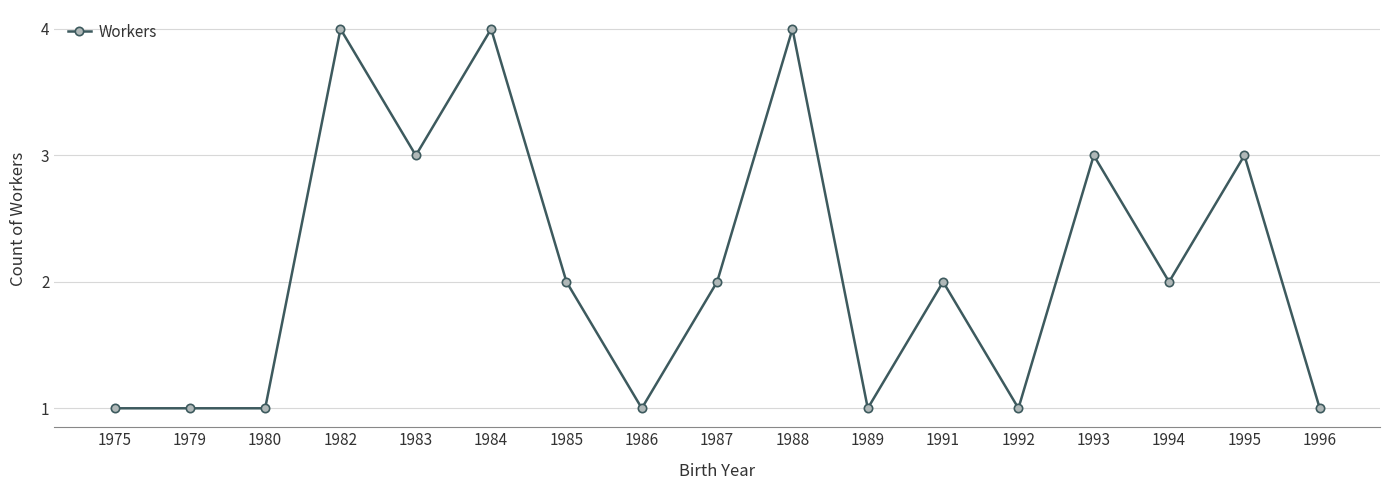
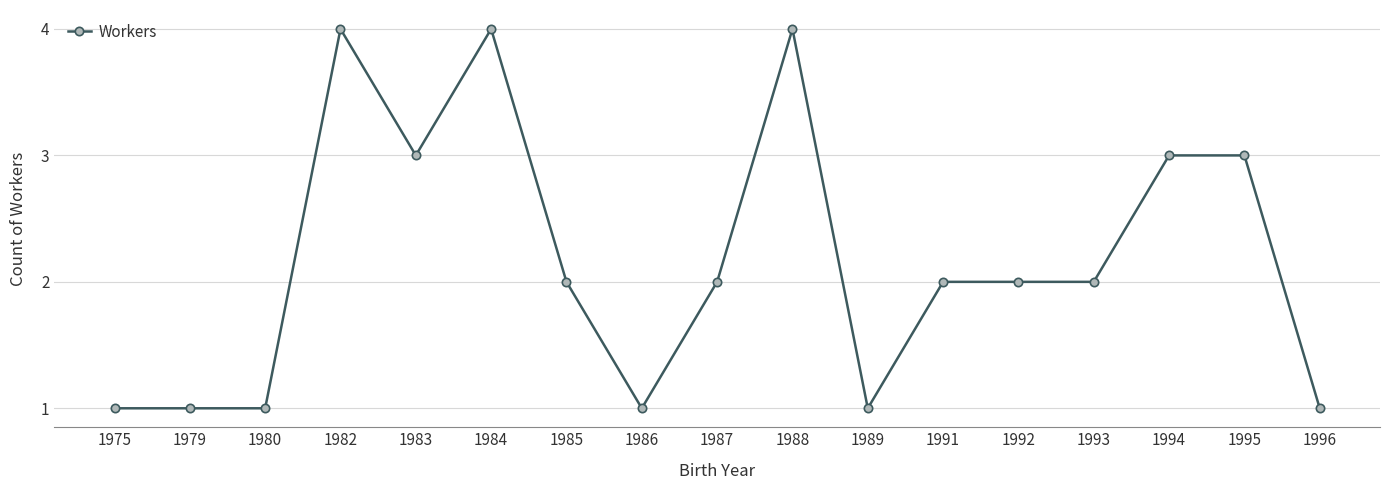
1992: 1 -> 2
1993: 3 -> 2
1994: 2 -> 3
